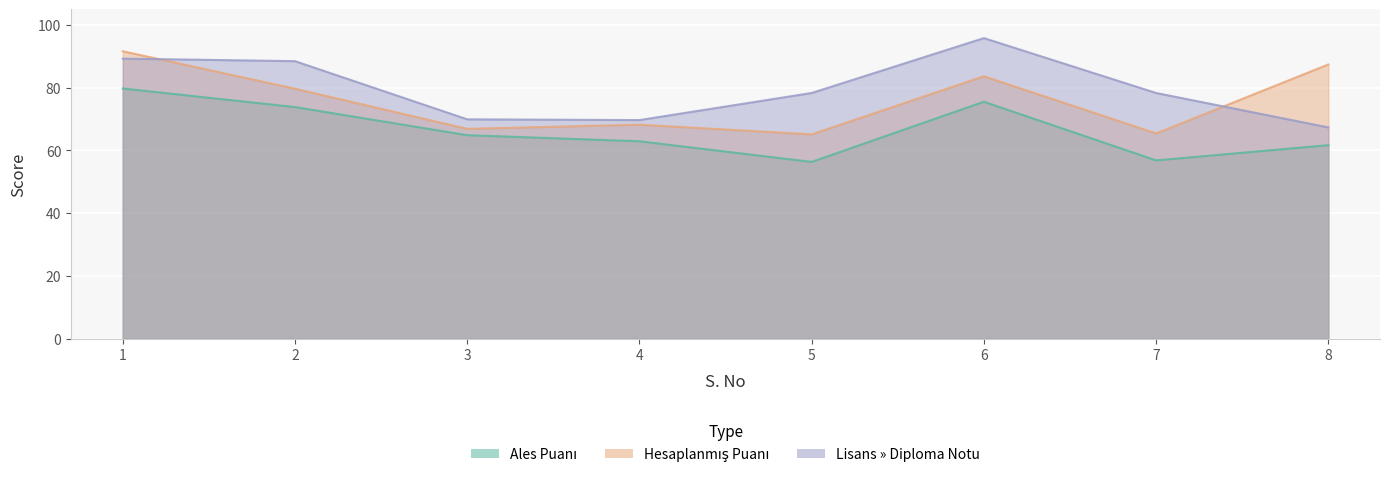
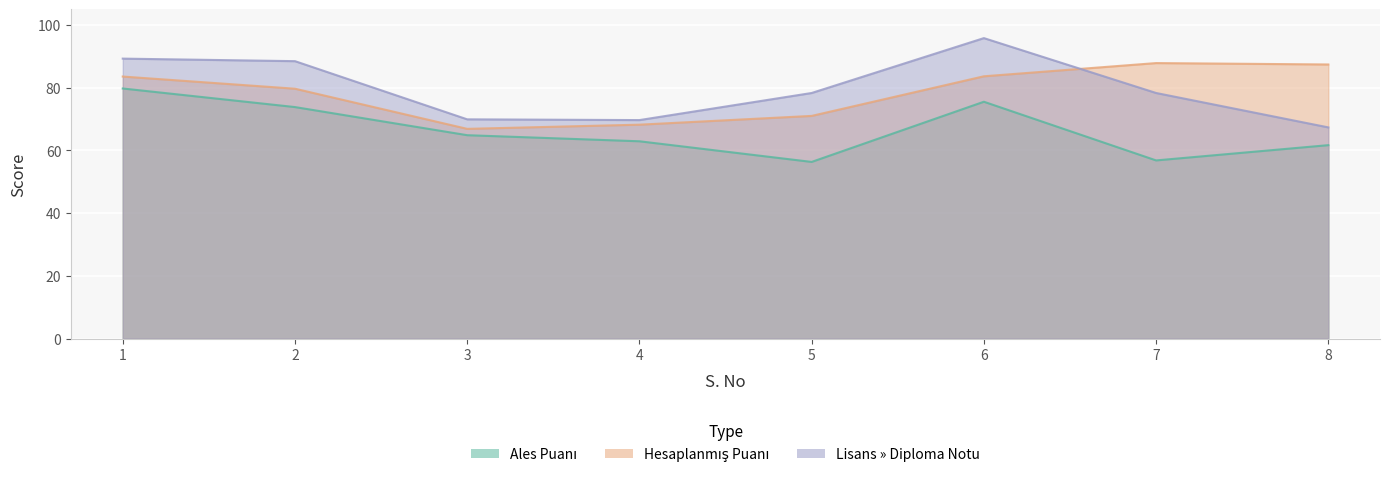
Hesaplanmış Puanı, 1: 92 -> 84
Hesaplanmış Puanı, 5: 65 -> 71
Hesaplanmış Puanı, 7: 65 -> 88
